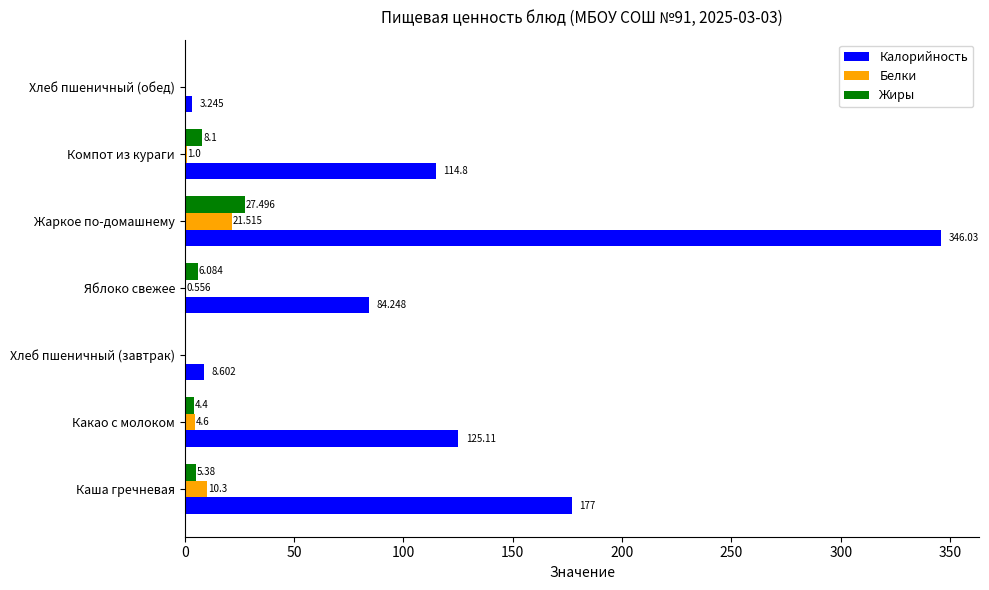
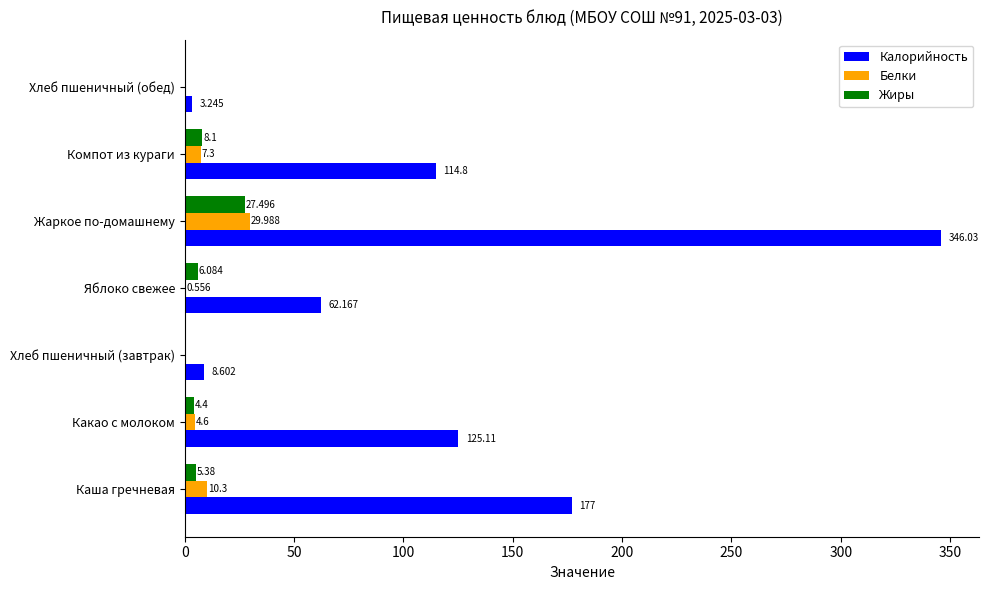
Белки, Компот из кураги: 1.0 -> 7.3
Белки, Жаркое по-домашнему: 21.515 -> 29.988
Калорийность, Яблоко свежее: 84.248 -> 62.167
